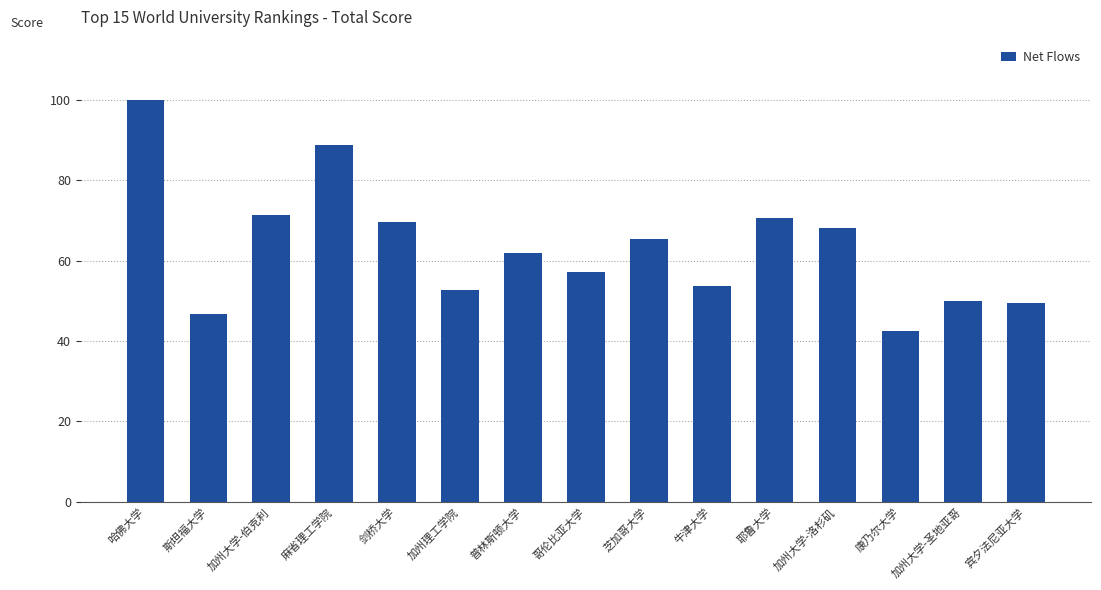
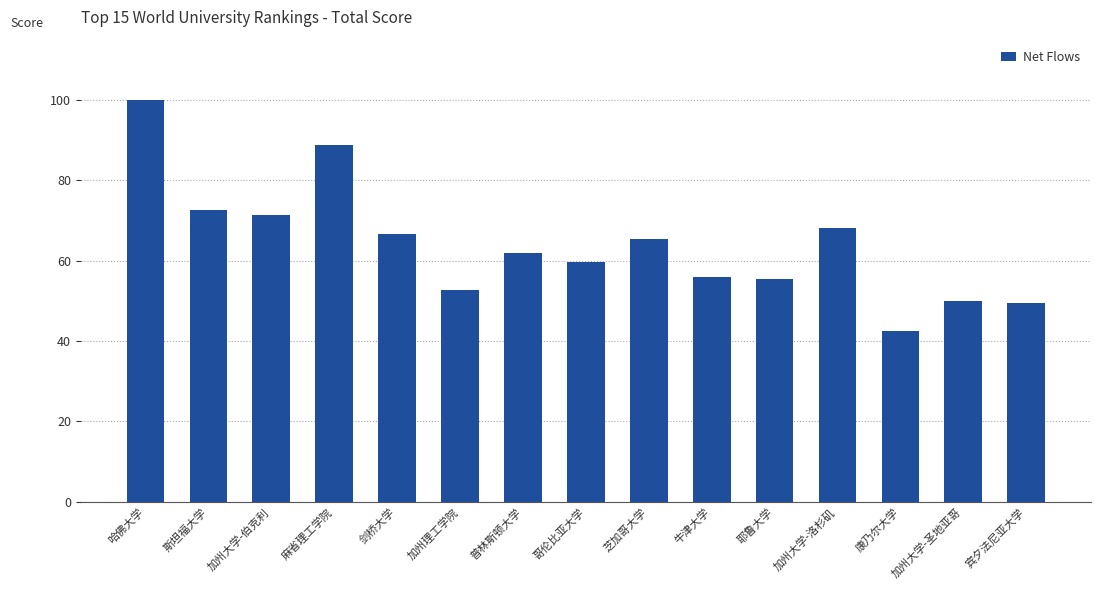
斯坦福大学: 47 -> 73
剑桥大学: 70 -> 67
哥伦比亚大学: 57 -> 60
牛津大学: 54 -> 56
耶鲁大学: 71 -> 55
